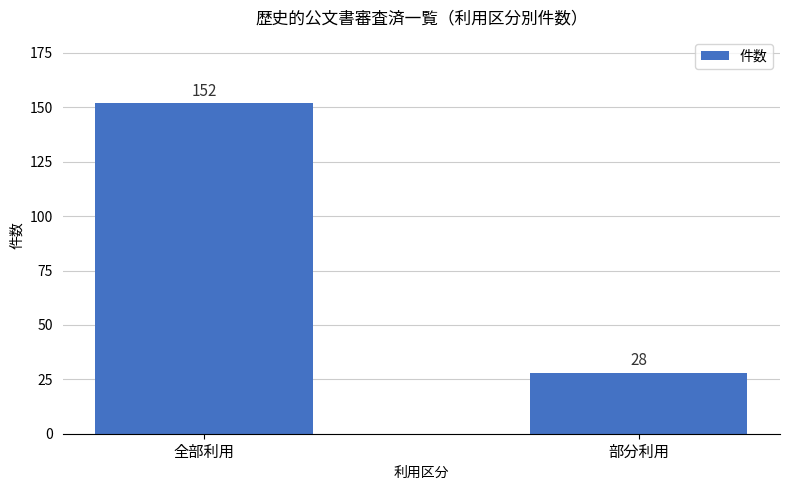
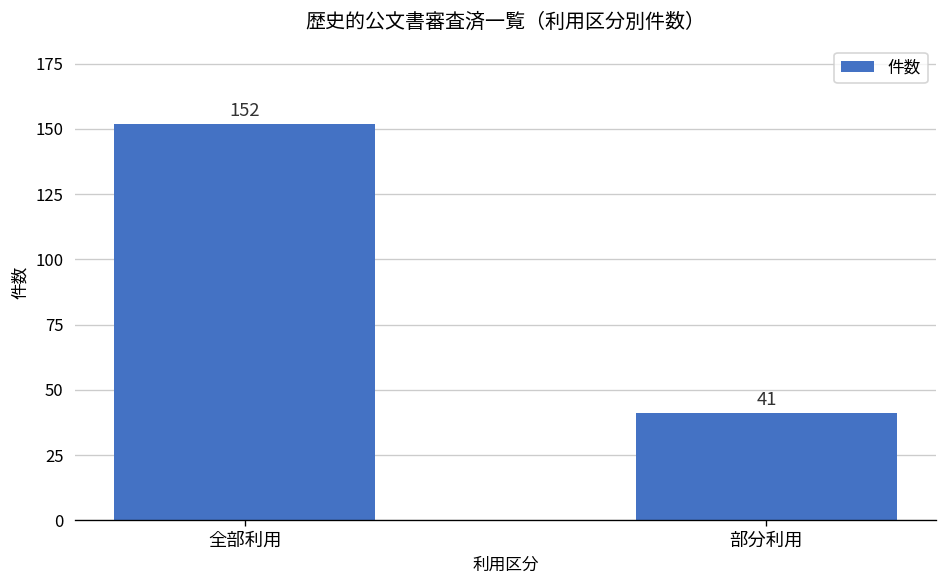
部分利用: 28 -> 41
